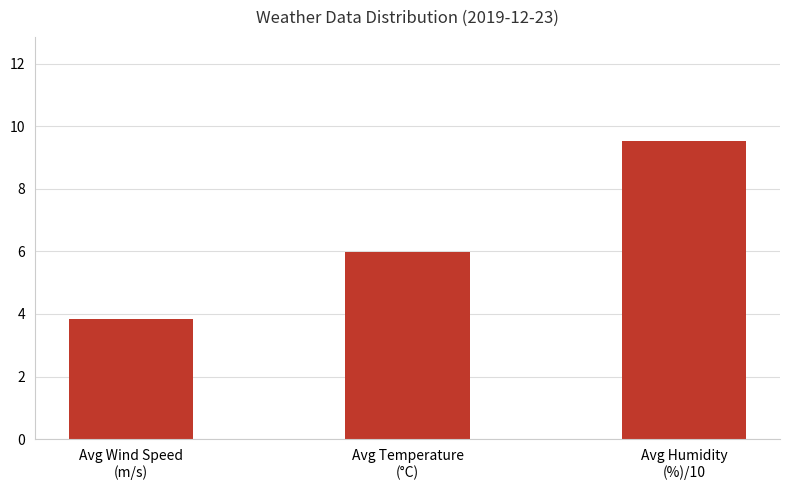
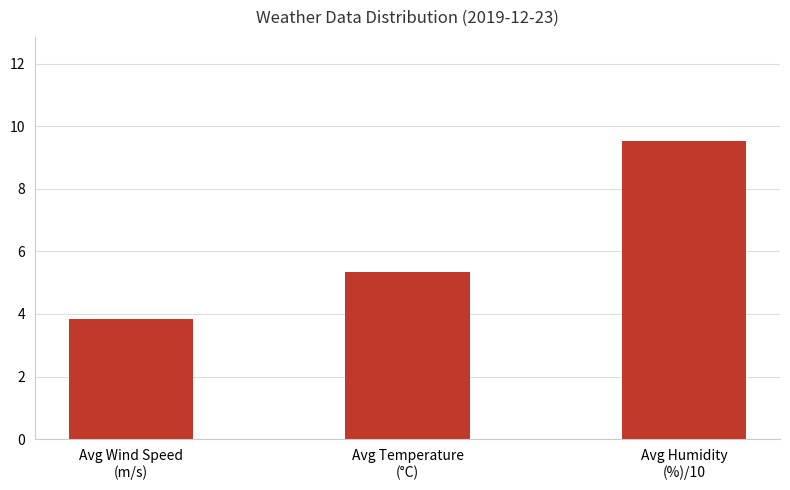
Avg Temperature (°C): 6.0 -> 5.3
